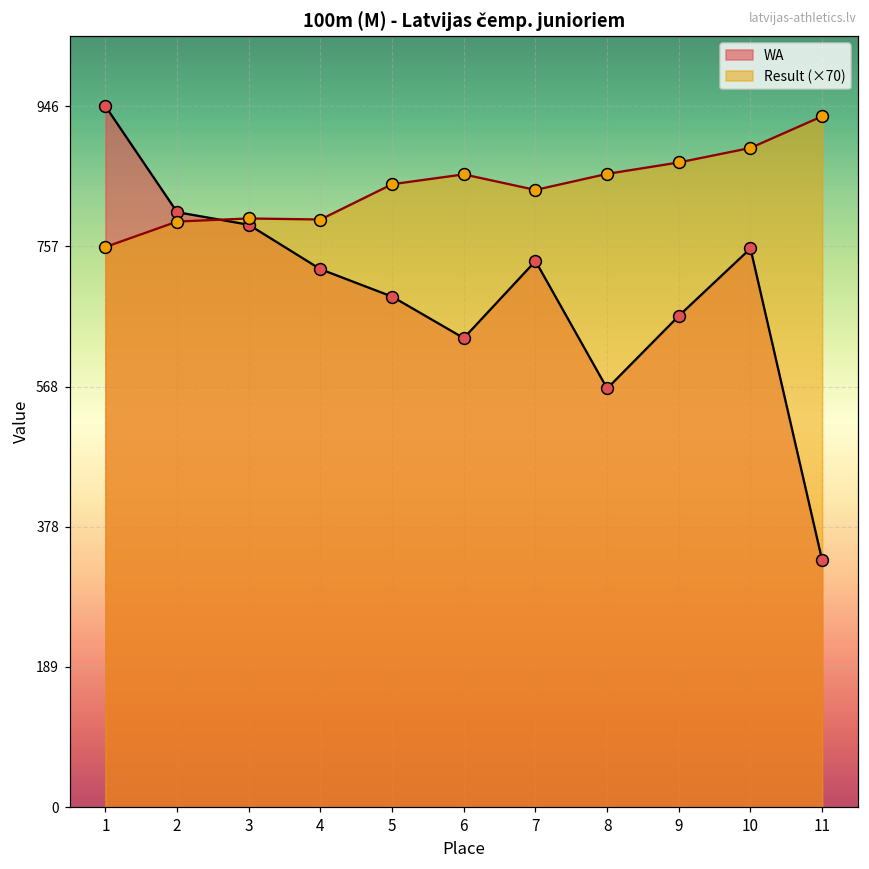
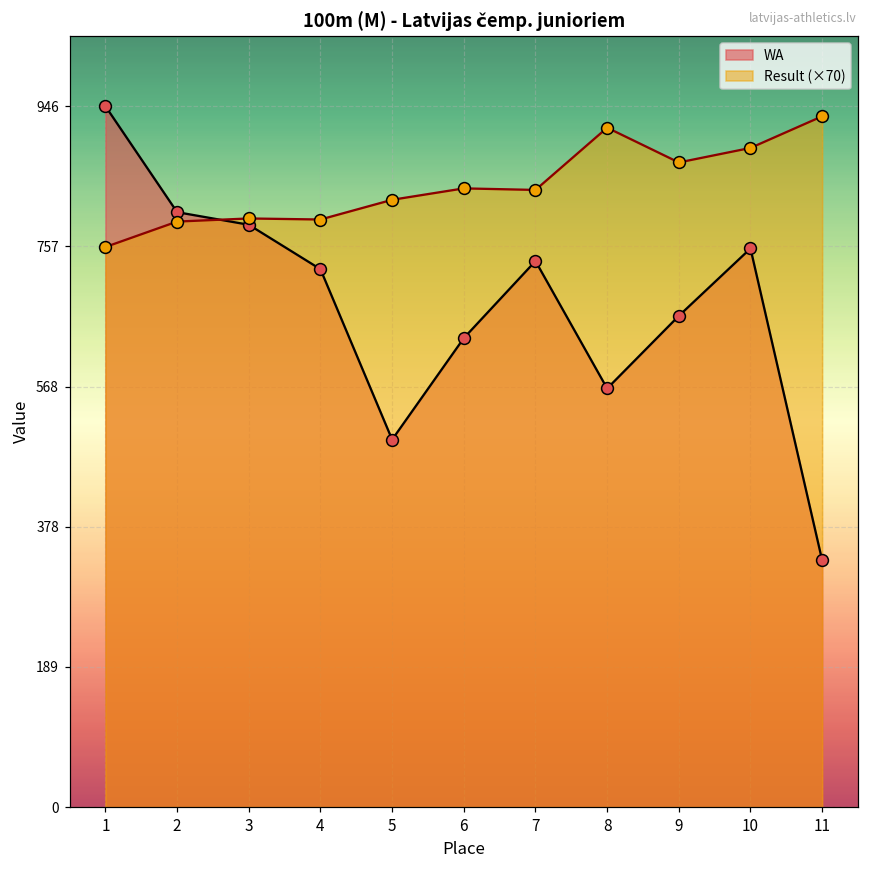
WA, 5: 690 -> 500
Result (×70), 5: 840 -> 820
Result (×70), 6: 850 -> 840
Result (×70), 8: 850 -> 920
